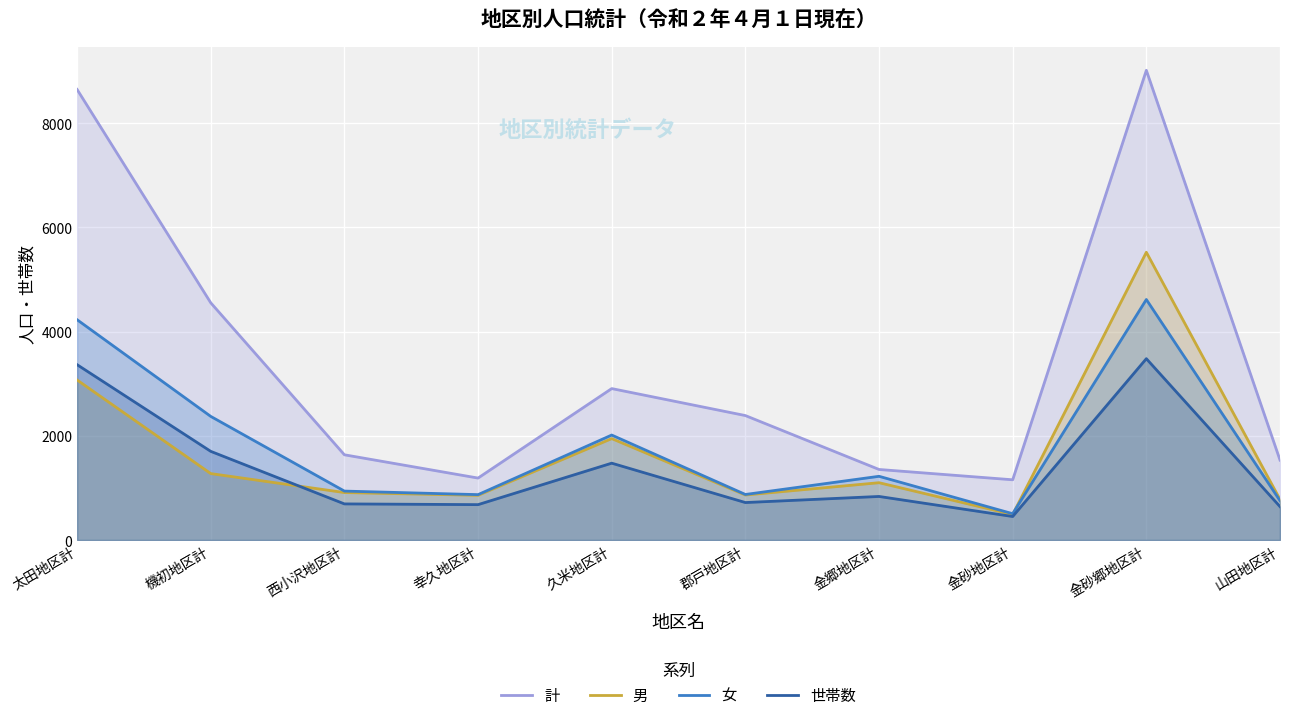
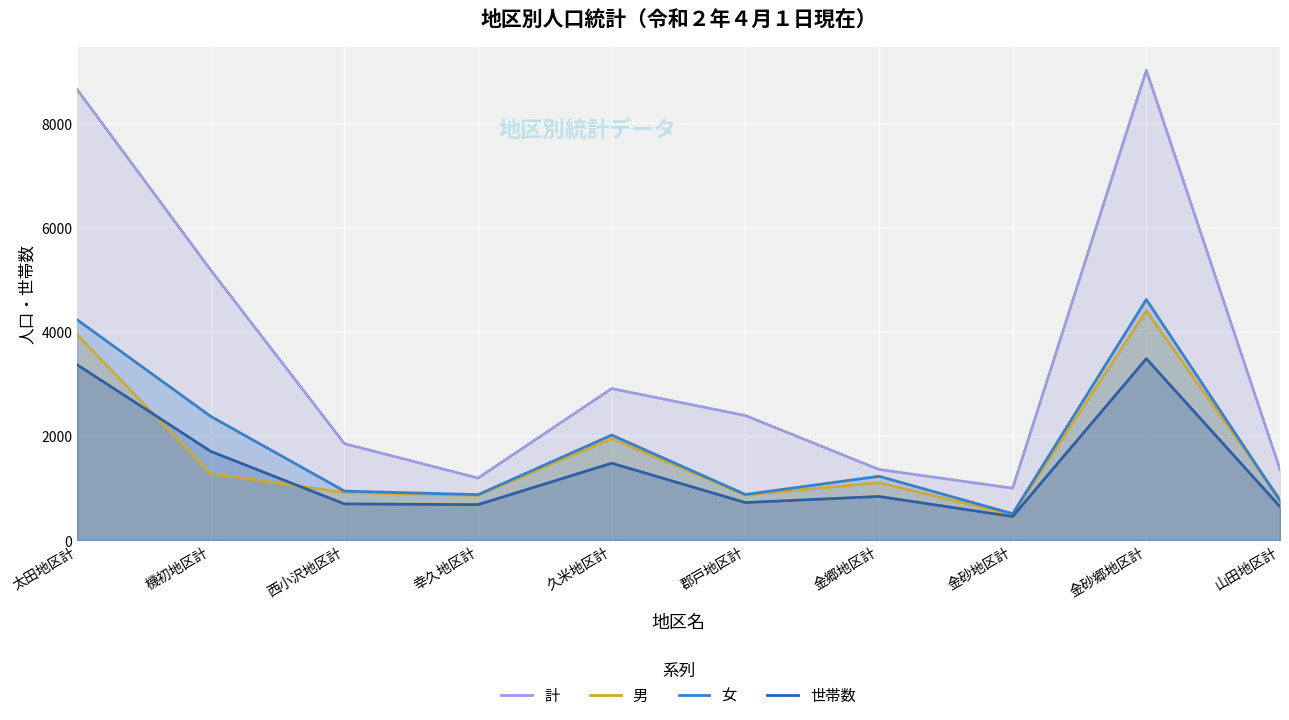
男, 太田地区計: 3100 -> 3900
計, 機初地区計: 4600 -> 5200
計, 西小沢地区計: 1600 -> 1900
計, 金砂地区計: 1200 -> 1000
男, 金砂郷地区計: 5500 -> 4400
計, 山田地区計: 1500 -> 1400
